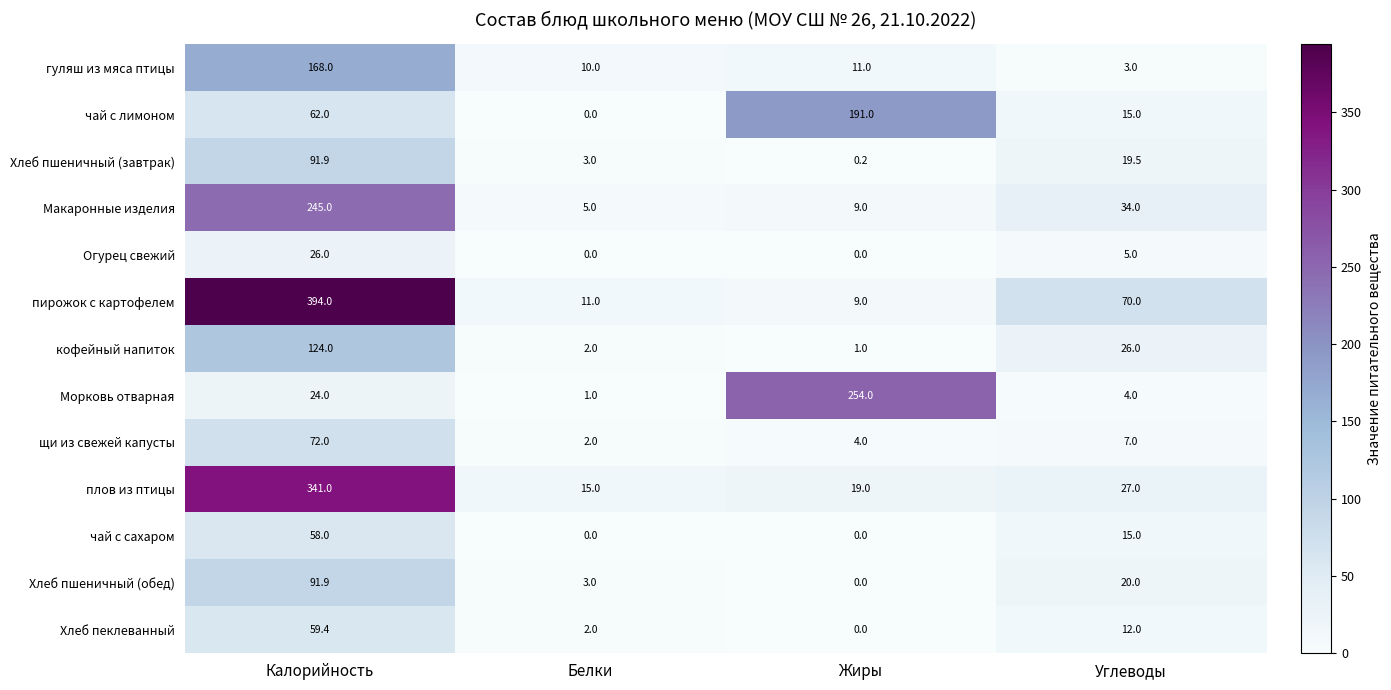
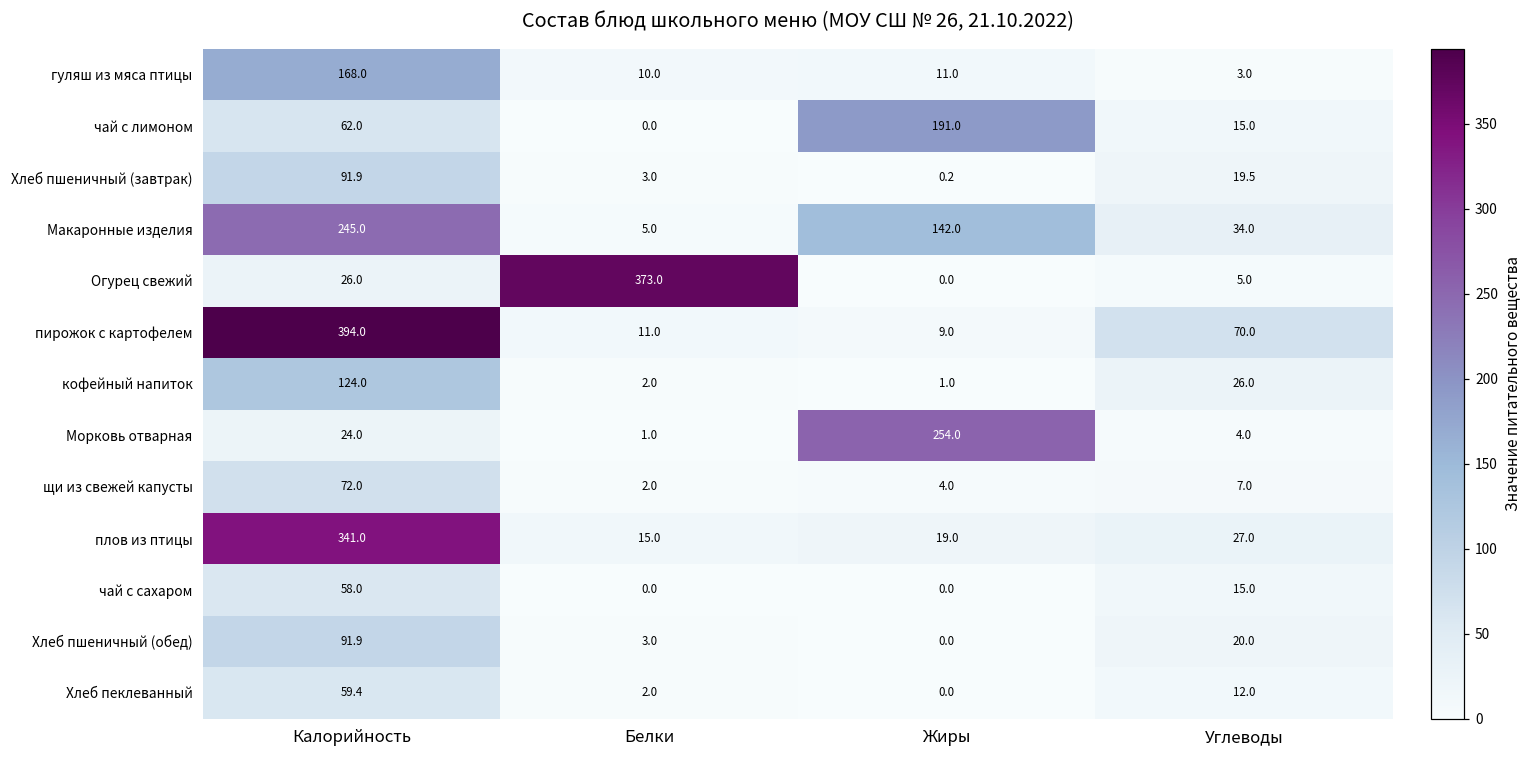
Макаронные изделия, Жиры: 9.0 -> 142.0
Огурец свежий, Белки: 0.0 -> 373.0
